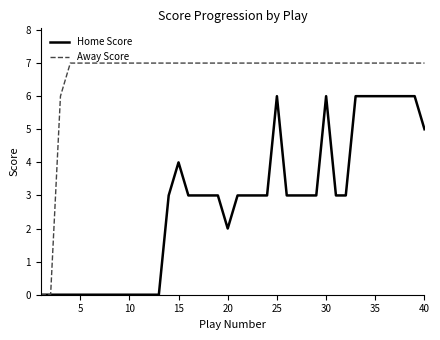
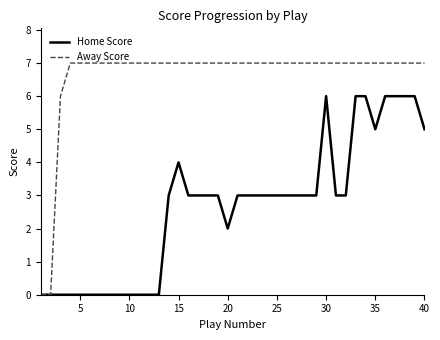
Home Score, 25: 6 -> 3
Home Score, 35: 6 -> 5
